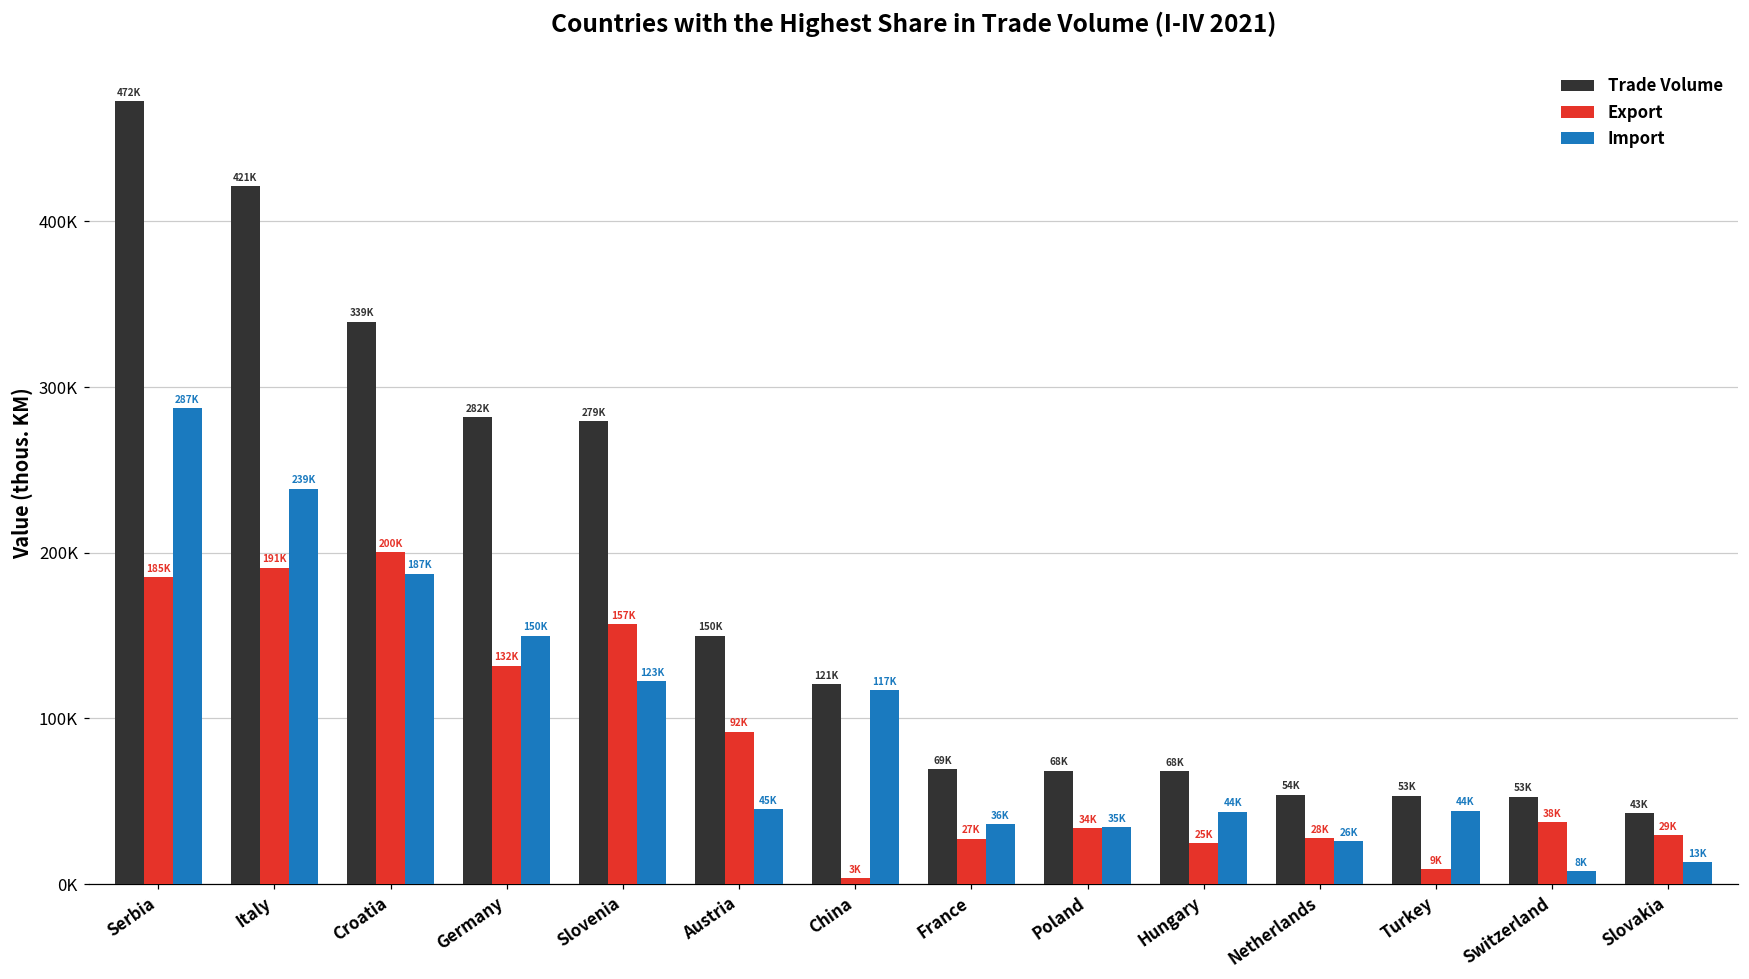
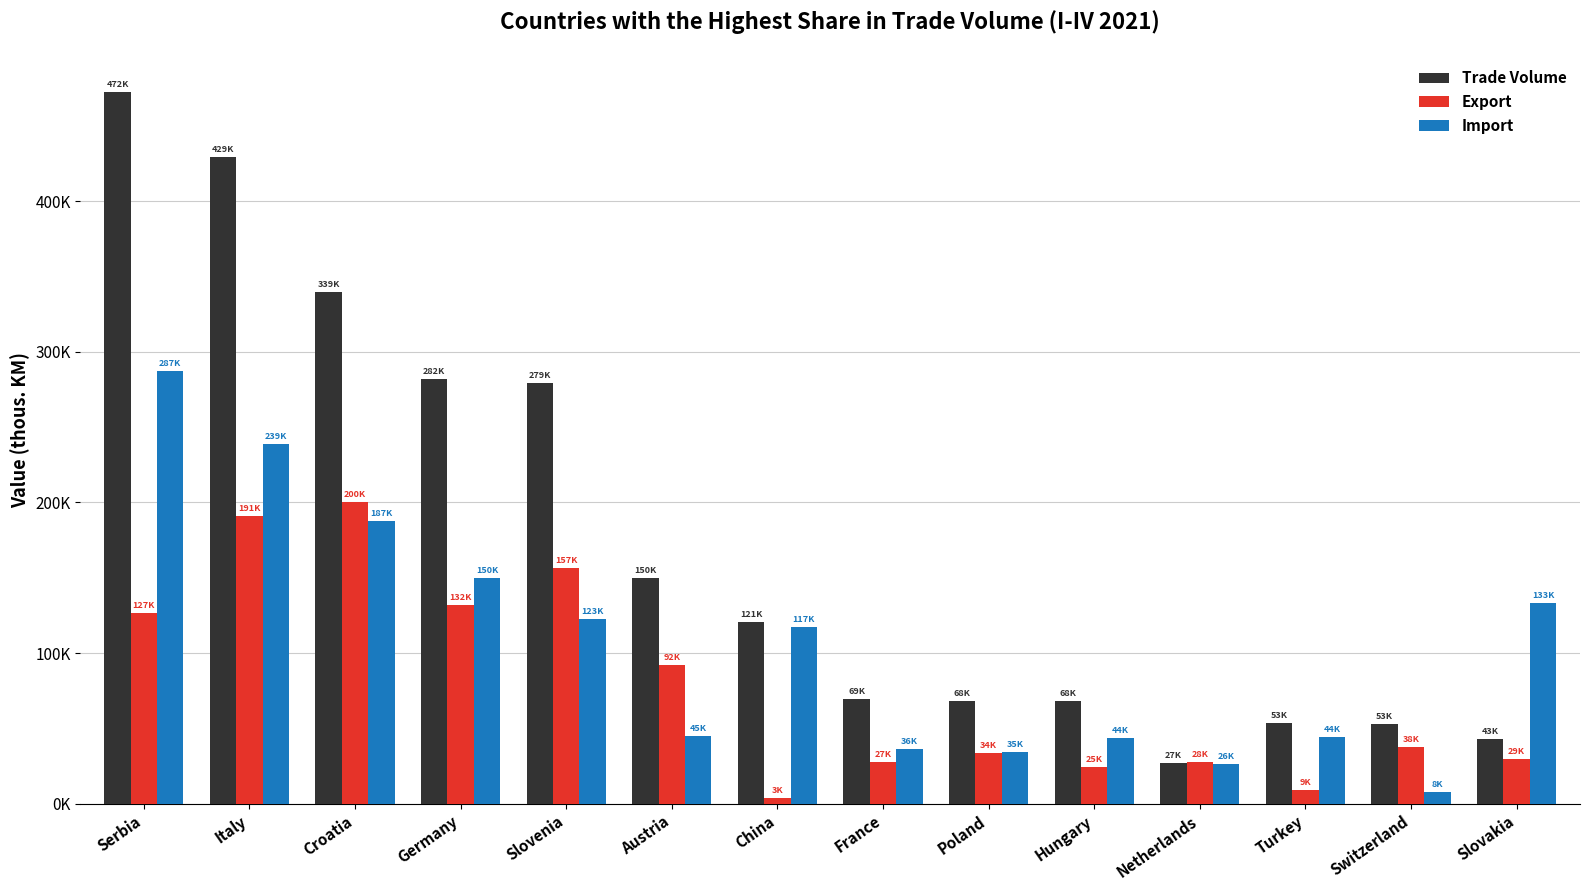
Export, Serbia: 185K -> 127K
Trade Volume, Italy: 421K -> 429K
Trade Volume, Netherlands: 54K -> 27K
Import, Slovakia: 13K -> 133K
